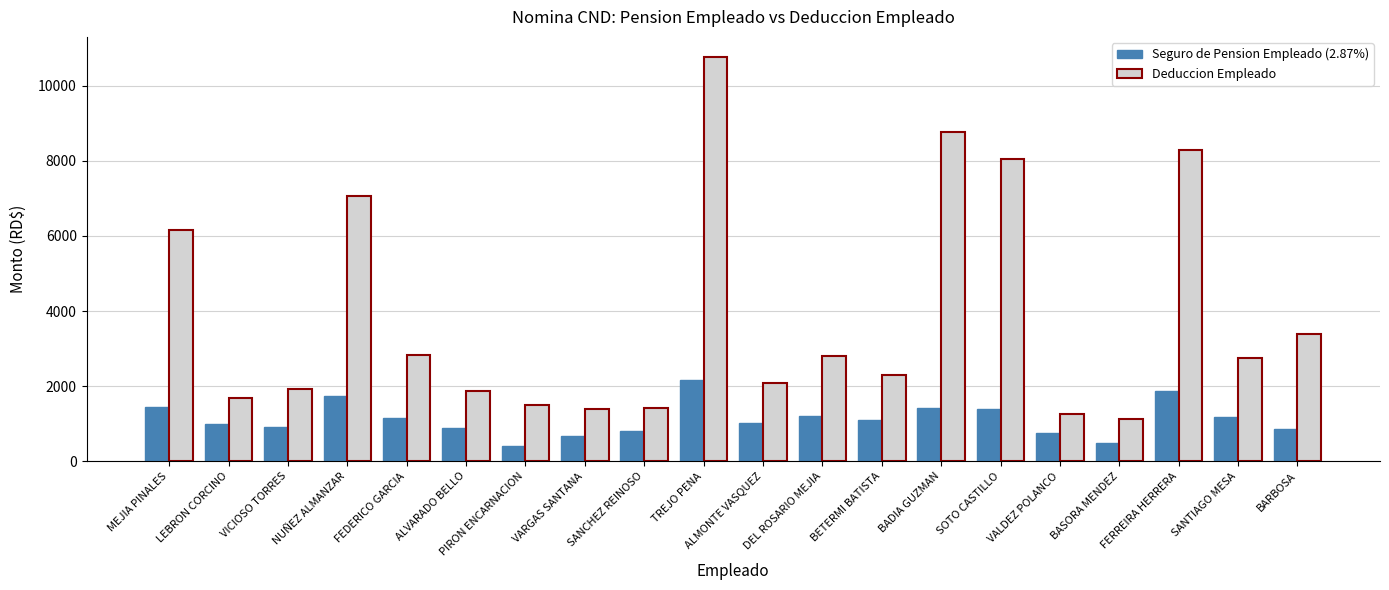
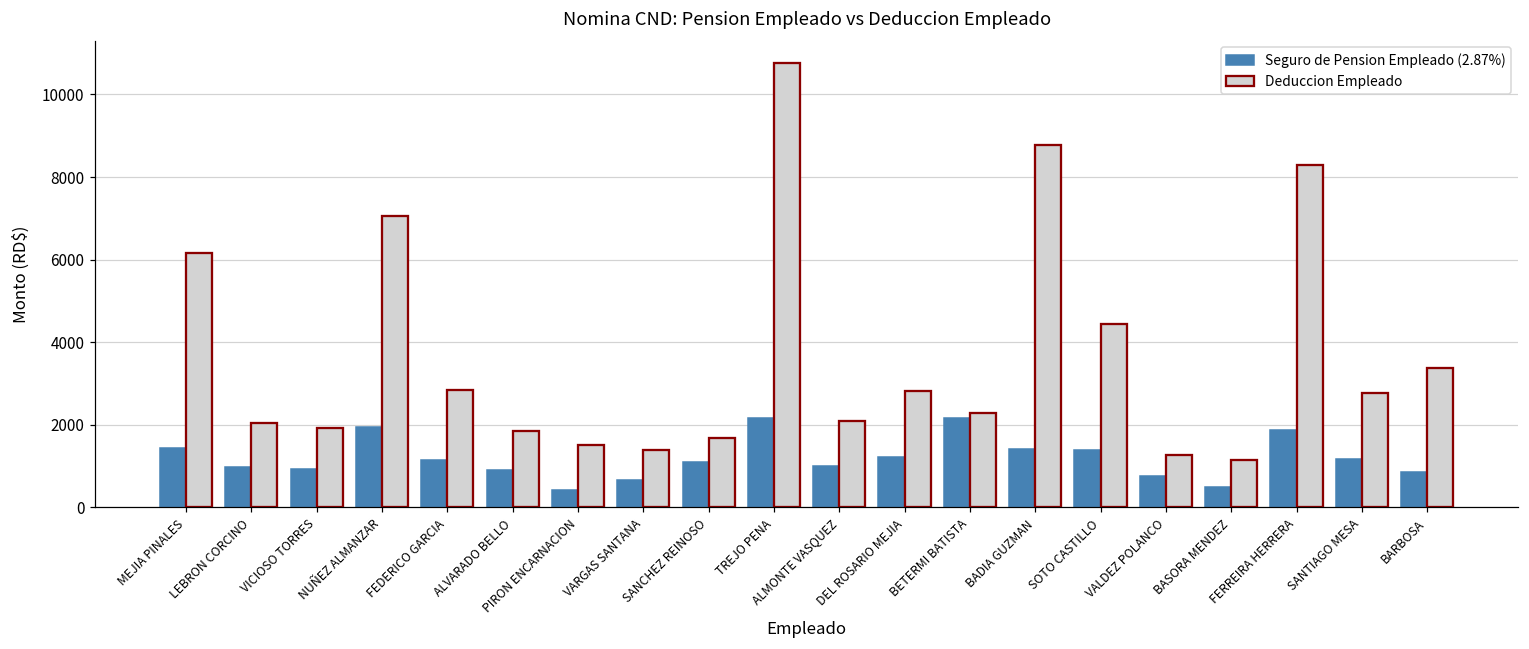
Deduccion Empleado, LEBRON CORCINO: 1700 -> 2000
Seguro de Pension Empleado (2.87%), NUÑEZ ALMANZAR: 1700 -> 1900
Seguro de Pension Empleado (2.87%), SANCHEZ REINOSO: 800 -> 1100
Deduccion Empleado, SANCHEZ REINOSO: 1400 -> 1700
Seguro de Pension Empleado (2.87%), BETERMI BATISTA: 1100 -> 2200
Deduccion Empleado, SOTO CASTILLO: 8100 -> 4400
